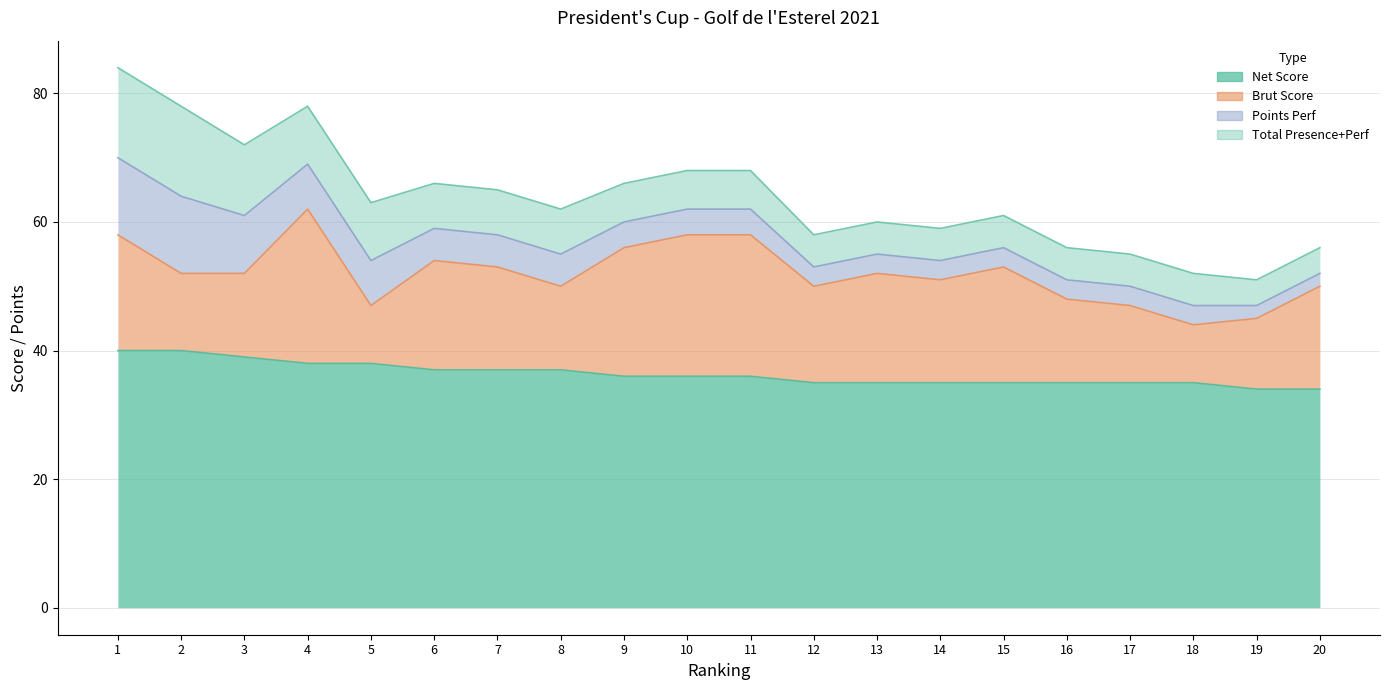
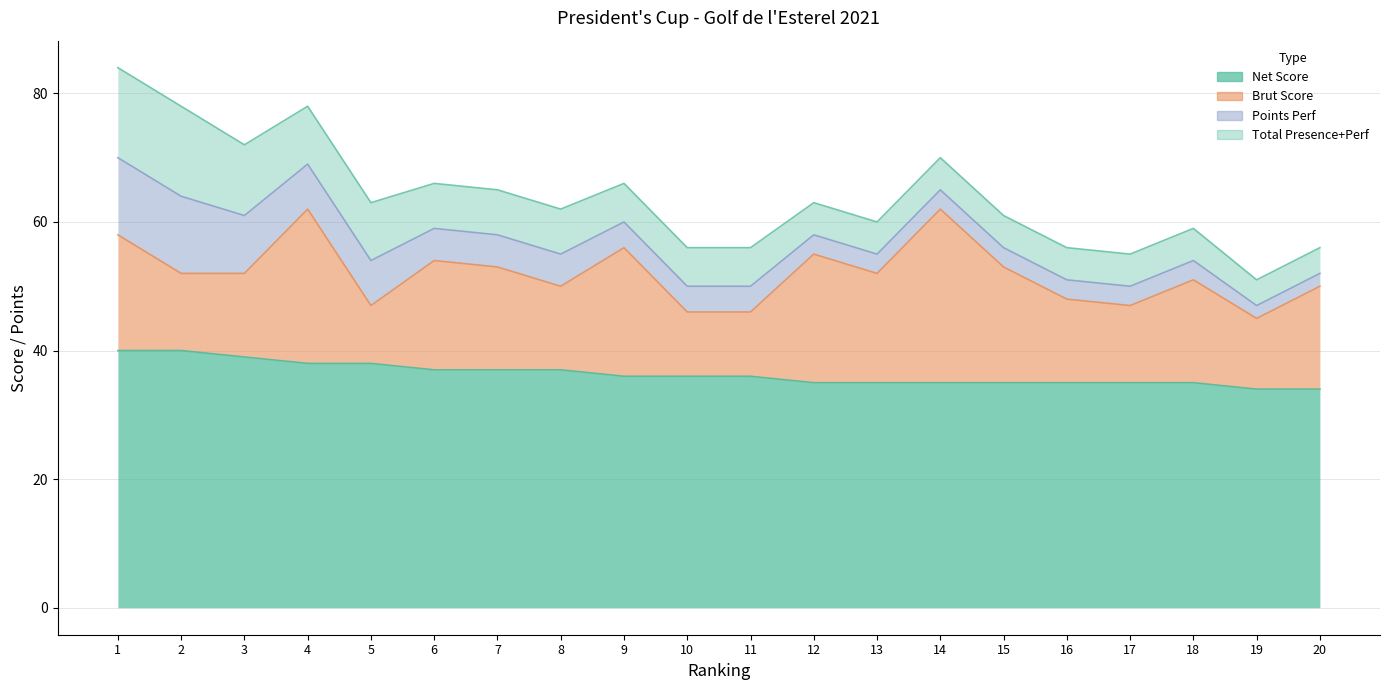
Brut Score, 10: 22 -> 10
Brut Score, 11: 22 -> 10
Brut Score, 12: 15 -> 20
Brut Score, 14: 16 -> 27
Brut Score, 18: 9 -> 16
